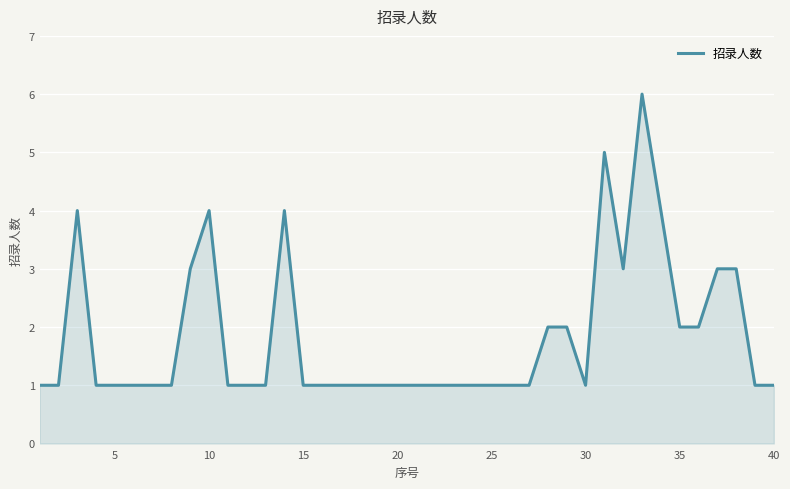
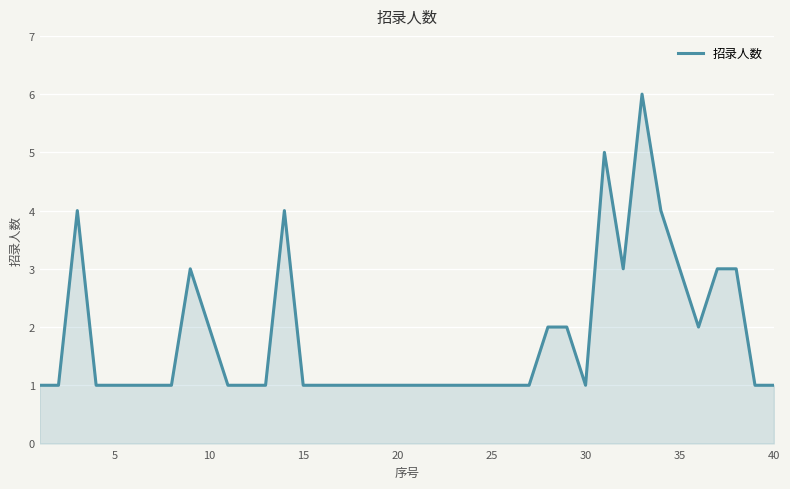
10: 4 -> 2
35: 2 -> 3
